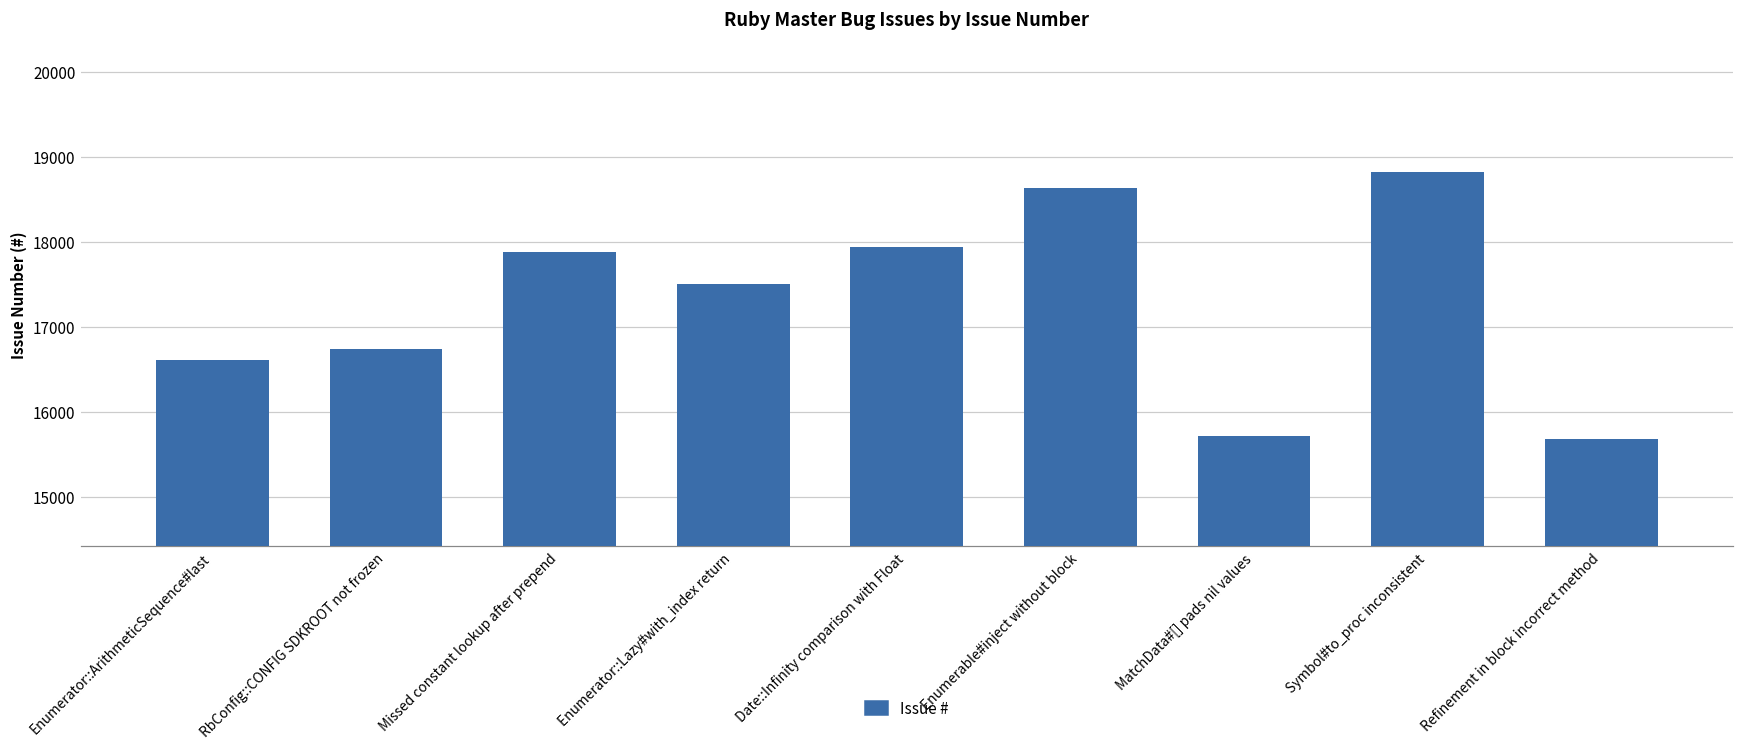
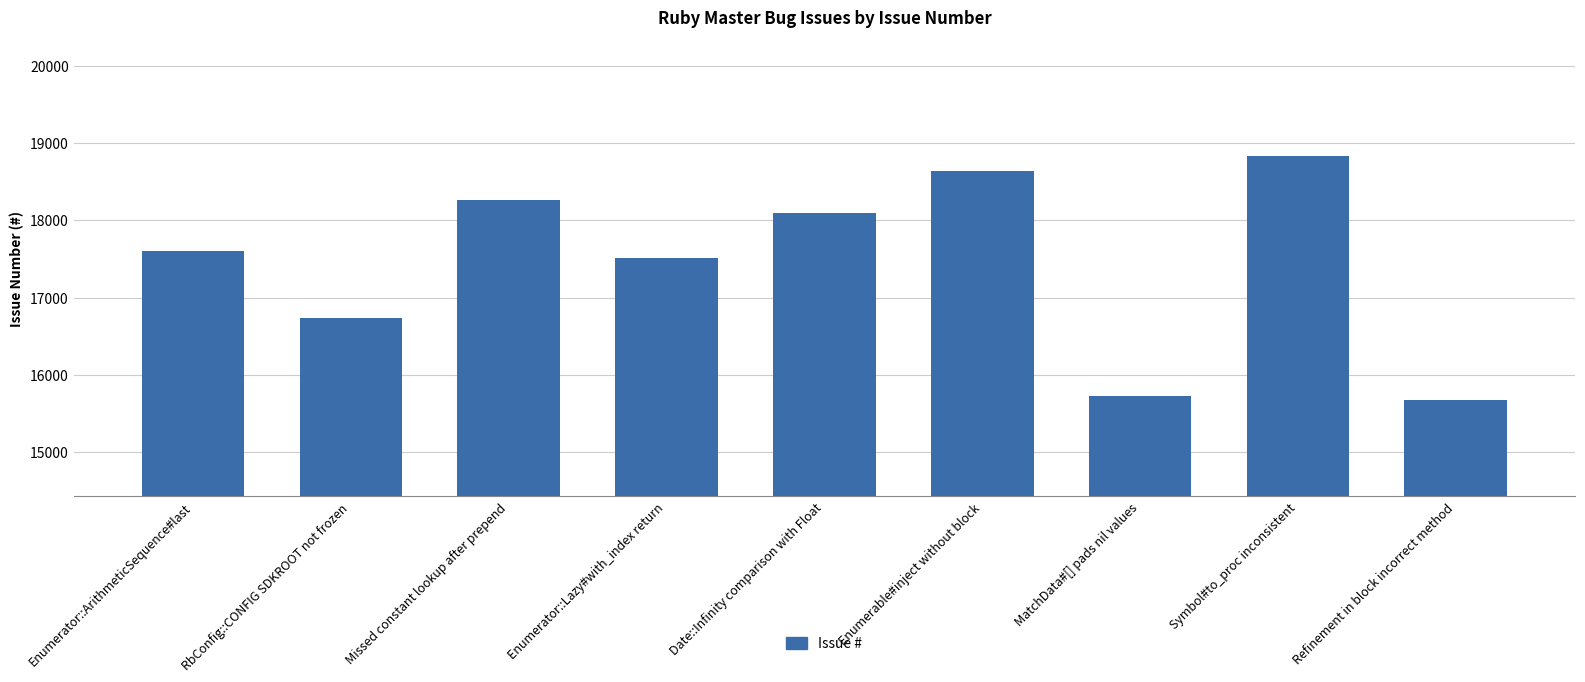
Enumerator::ArithmeticSequence#last: 16600 -> 17600
Missed constant lookup after prepend: 17900 -> 18300
Date::Infinity comparison with Float: 17900 -> 18100
